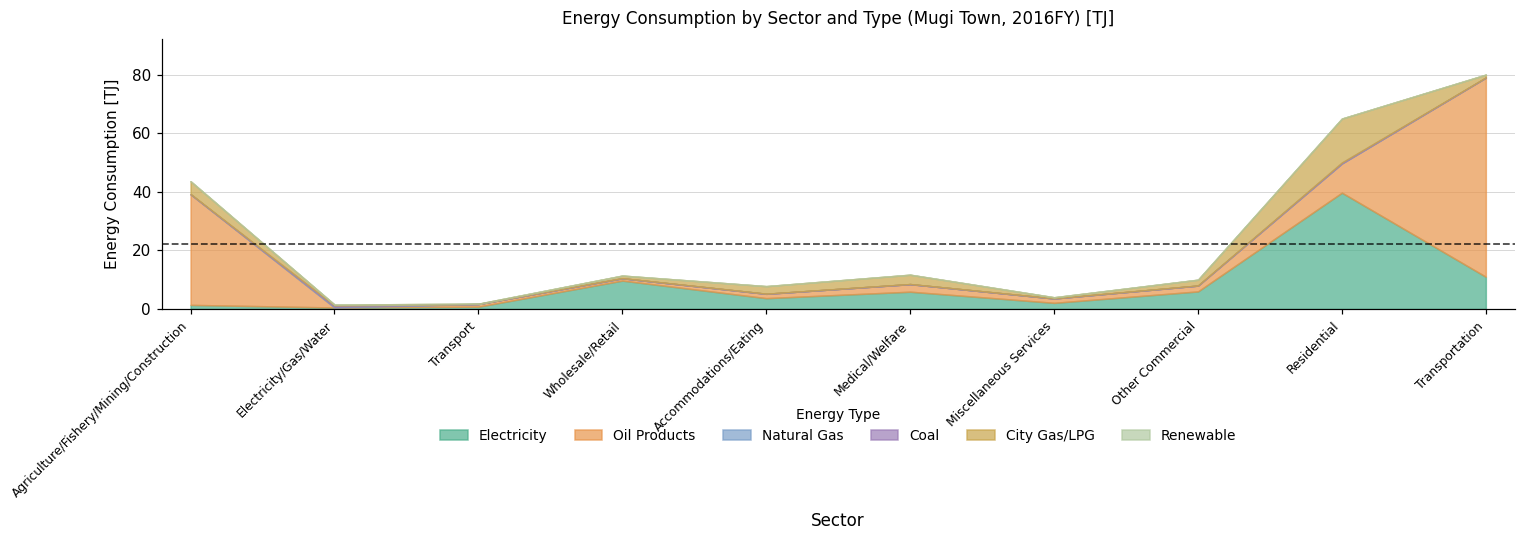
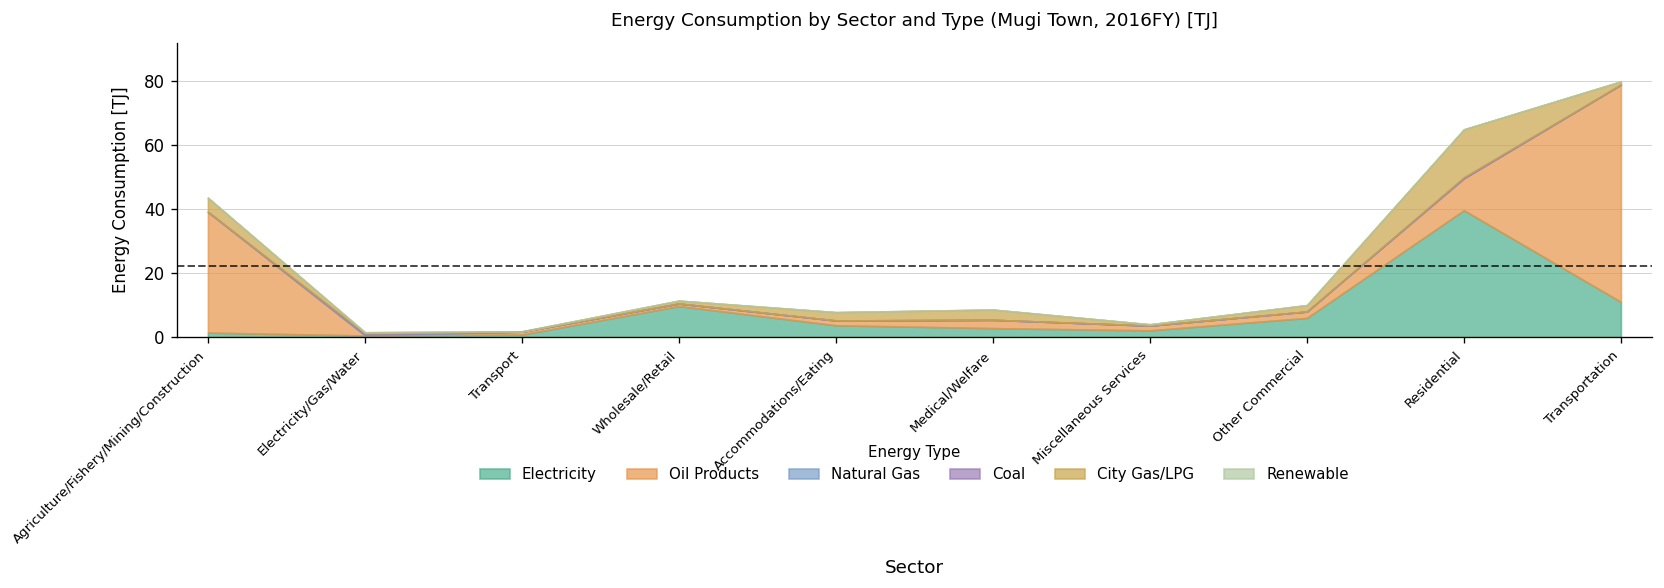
Electricity, Medical/Welfare: 6 -> 3
